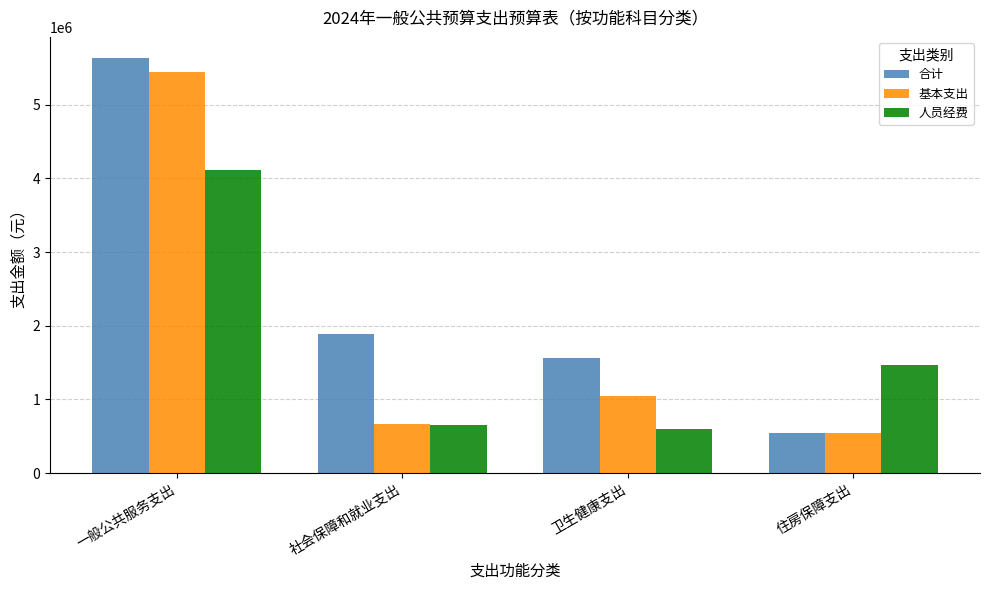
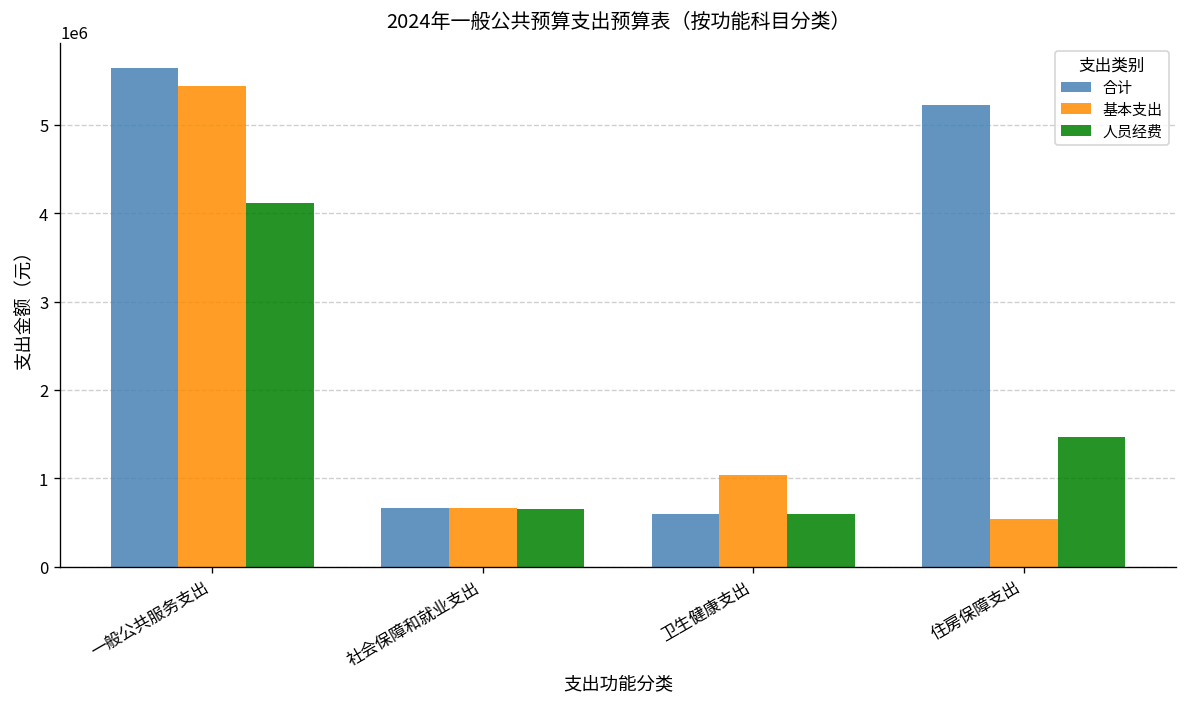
合计, 社会保障和就业支出: 1900000 -> 700000
合计, 卫生健康支出: 1600000 -> 600000
合计, 住房保障支出: 500000 -> 5200000
